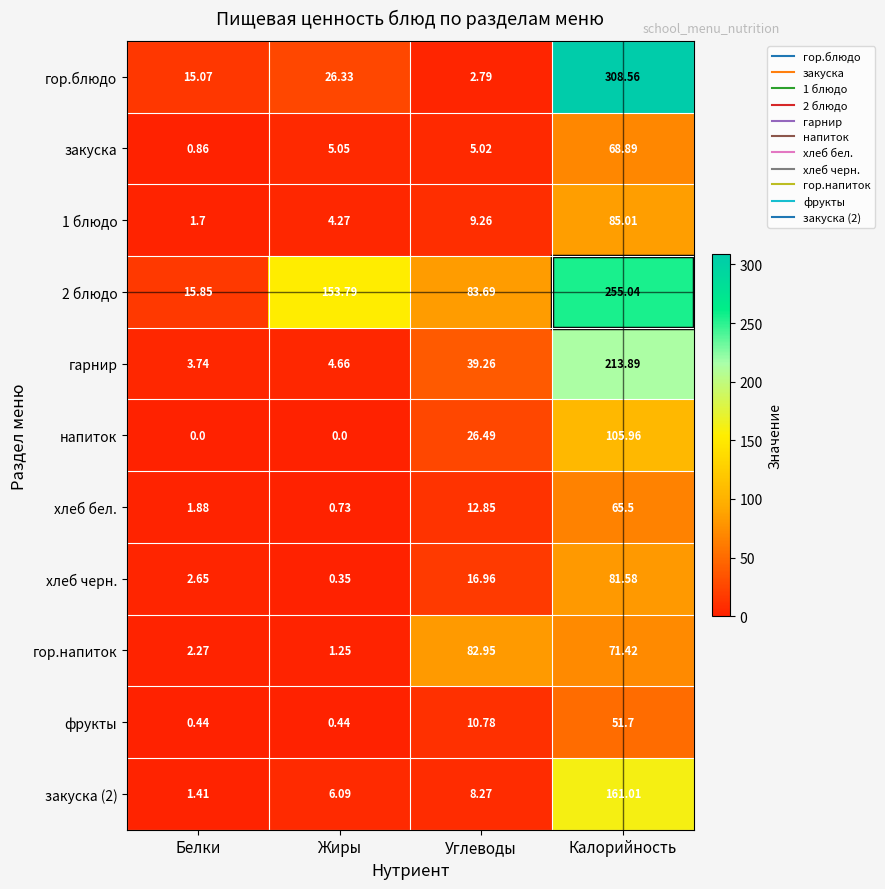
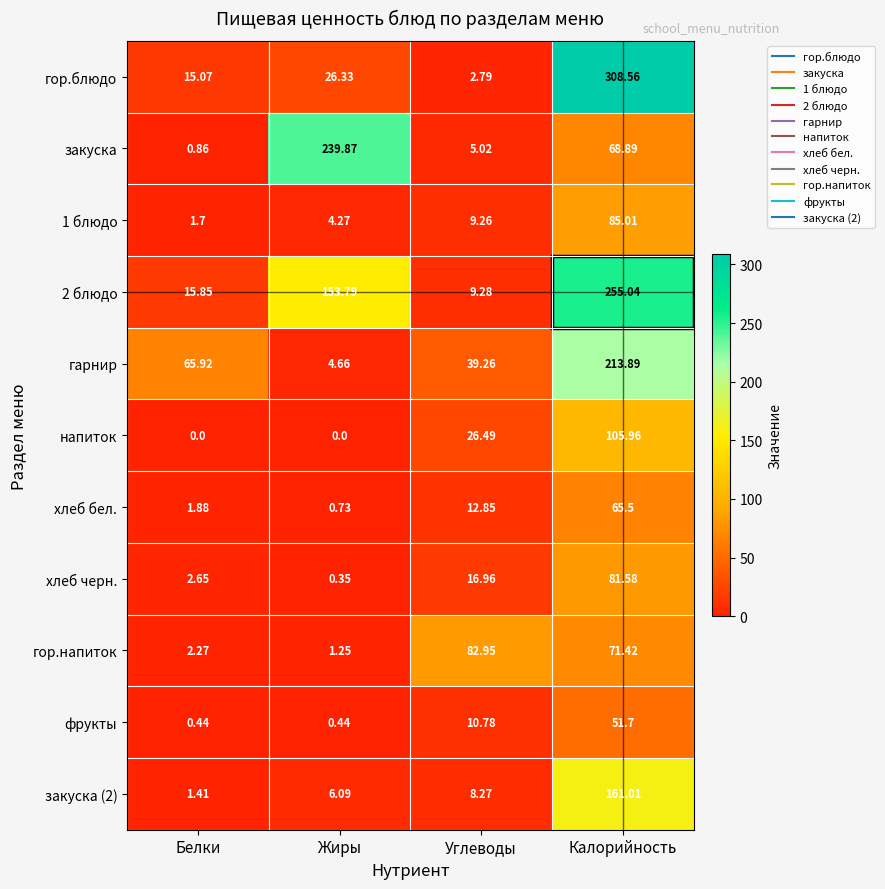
закуска, Жиры: 5.05 -> 239.87
2 блюдо, Углеводы: 83.69 -> 9.28
гарнир, Белки: 3.74 -> 65.92
